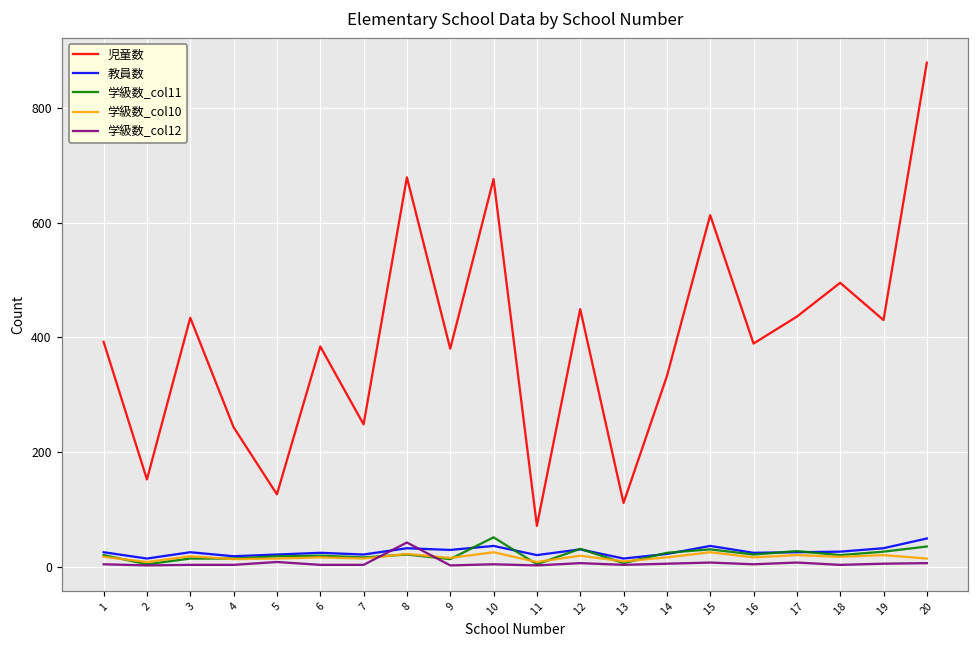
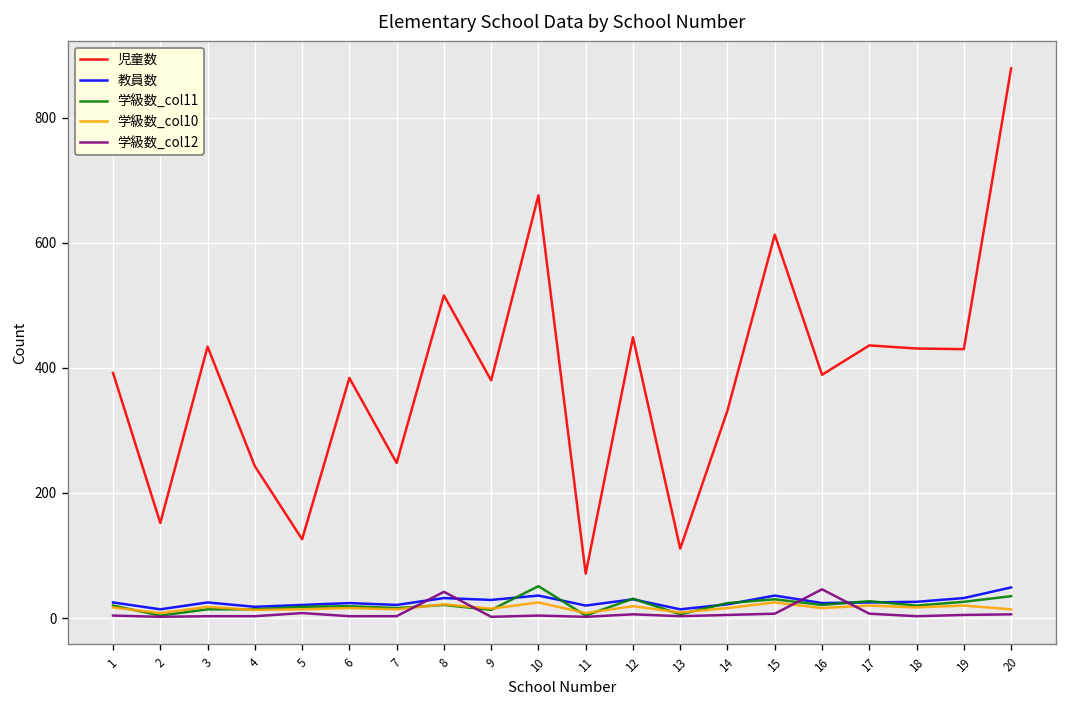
児童数, 8: 680 -> 520
学級数_col12, 16: 0 -> 50
児童数, 18: 500 -> 430
